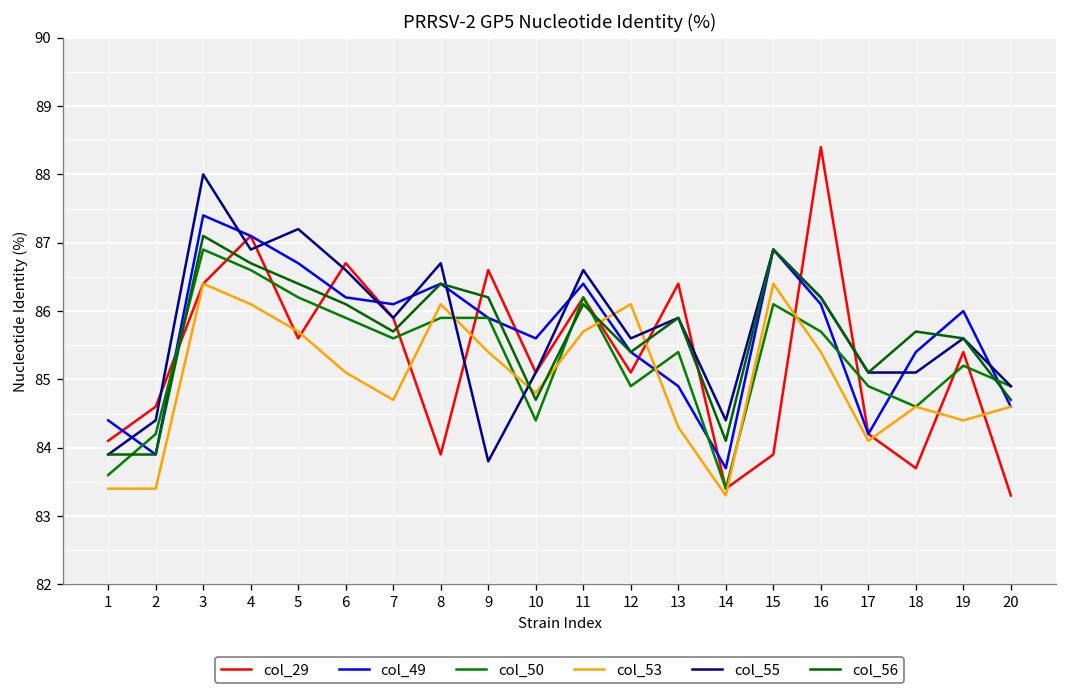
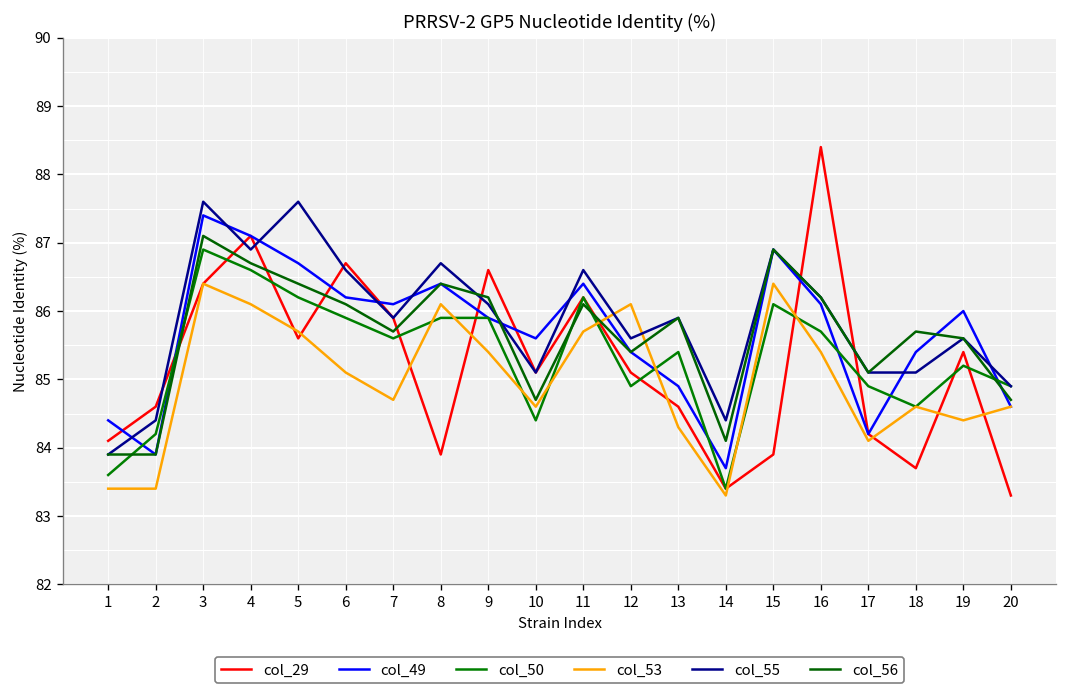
col_55, 3: 88.0 -> 87.6
col_55, 5: 87.2 -> 87.6
col_55, 9: 83.8 -> 86.1
col_53, 10: 84.8 -> 84.6
col_29, 13: 86.4 -> 84.6
